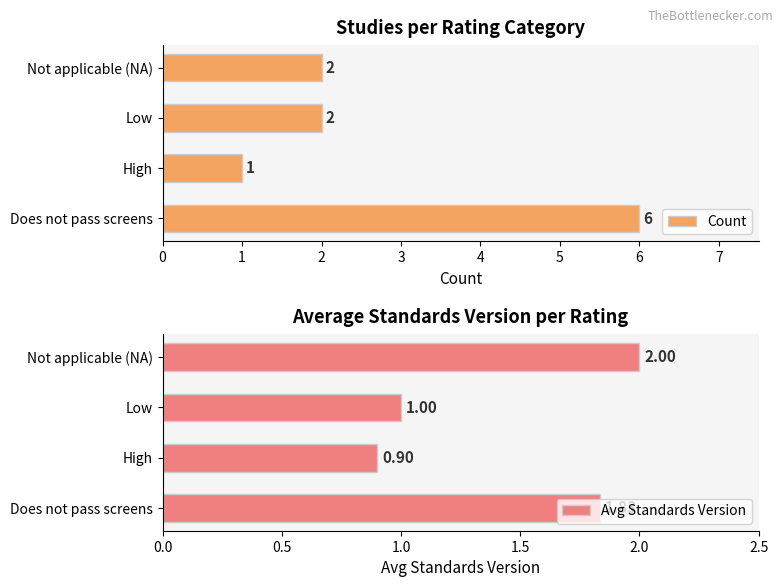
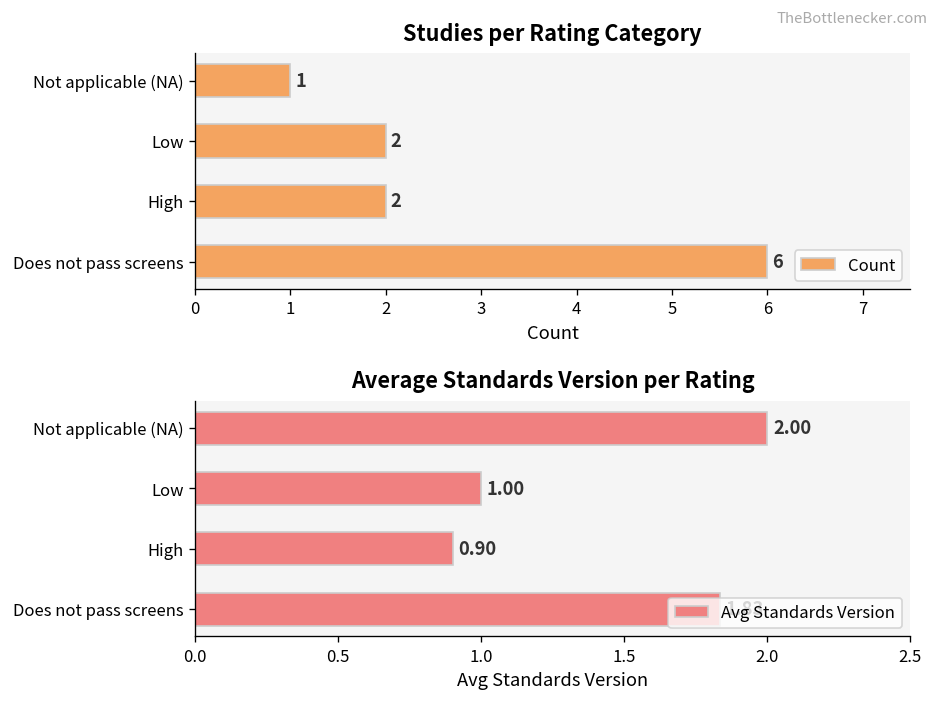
Studies per Rating Category, Not applicable (NA): 2 -> 1
Studies per Rating Category, High: 1 -> 2
